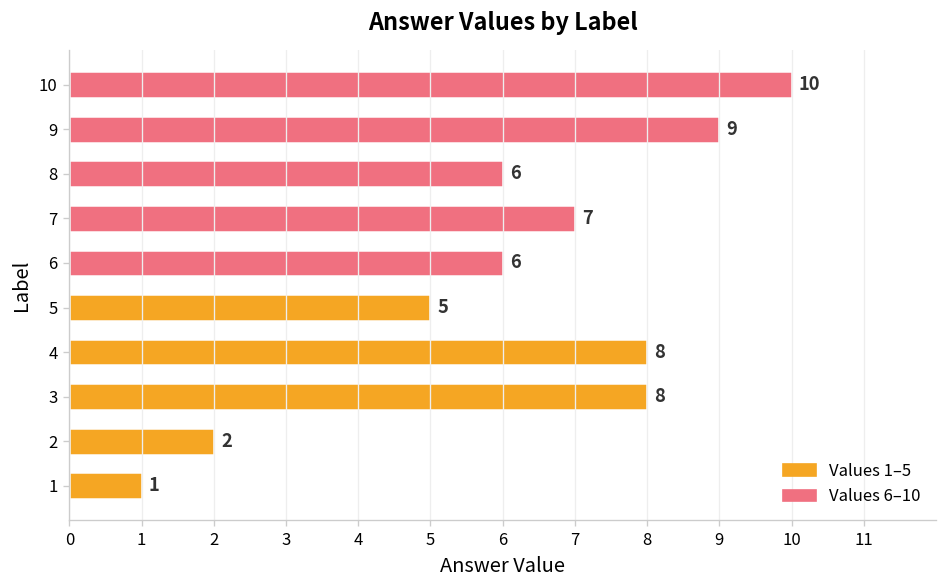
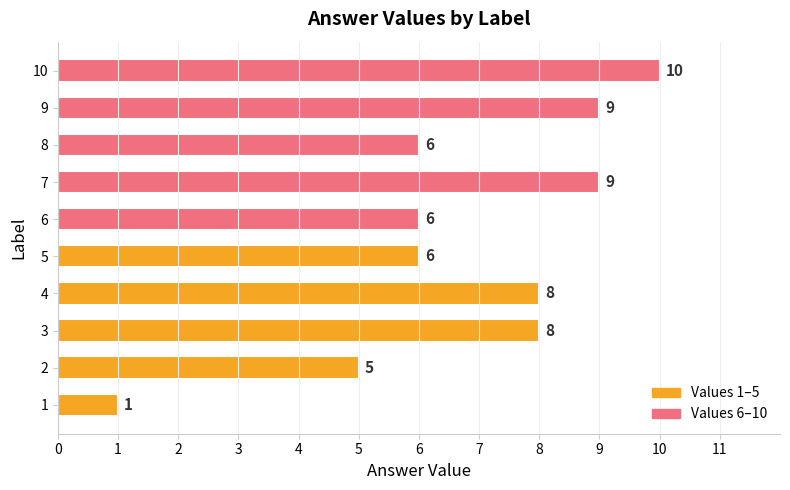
7: 7 -> 9
5: 5 -> 6
2: 2 -> 5
